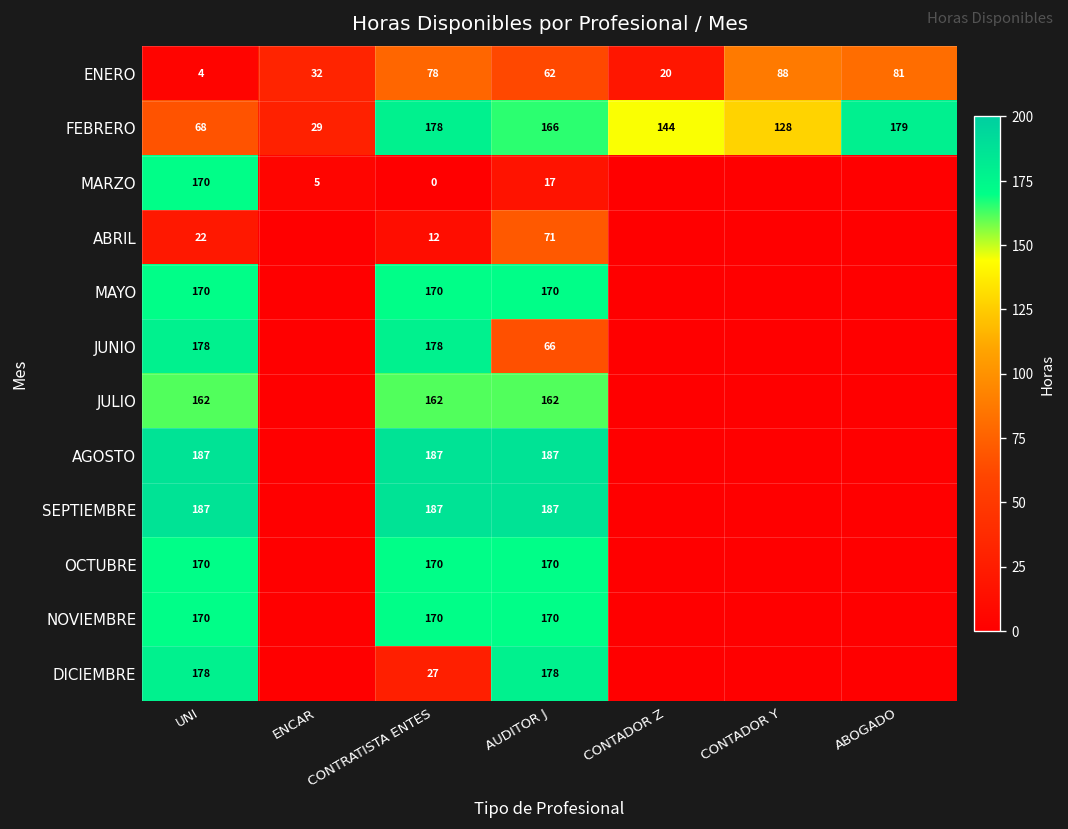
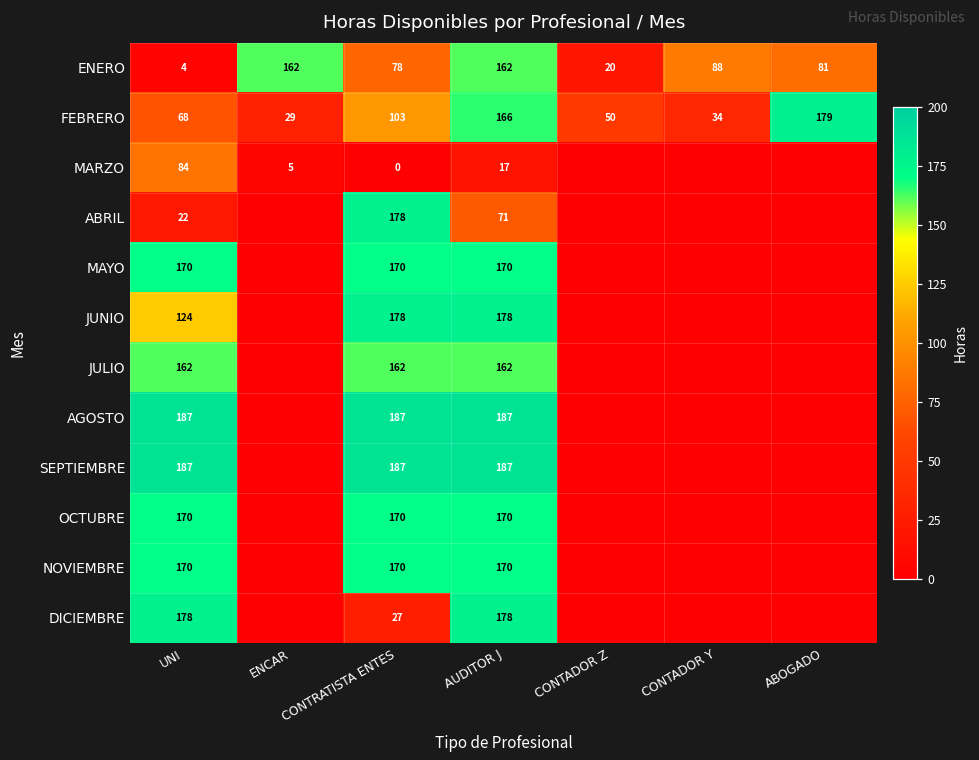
ENERO, ENCAR: 32 -> 162
ENERO, AUDITOR J: 62 -> 162
FEBRERO, CONTRATISTA ENTES: 178 -> 103
FEBRERO, CONTADOR Z: 144 -> 50
FEBRERO, CONTADOR Y: 128 -> 34
MARZO, UNI: 170 -> 84
ABRIL, CONTRATISTA ENTES: 12 -> 178
JUNIO, UNI: 178 -> 124
JUNIO, AUDITOR J: 66 -> 178
